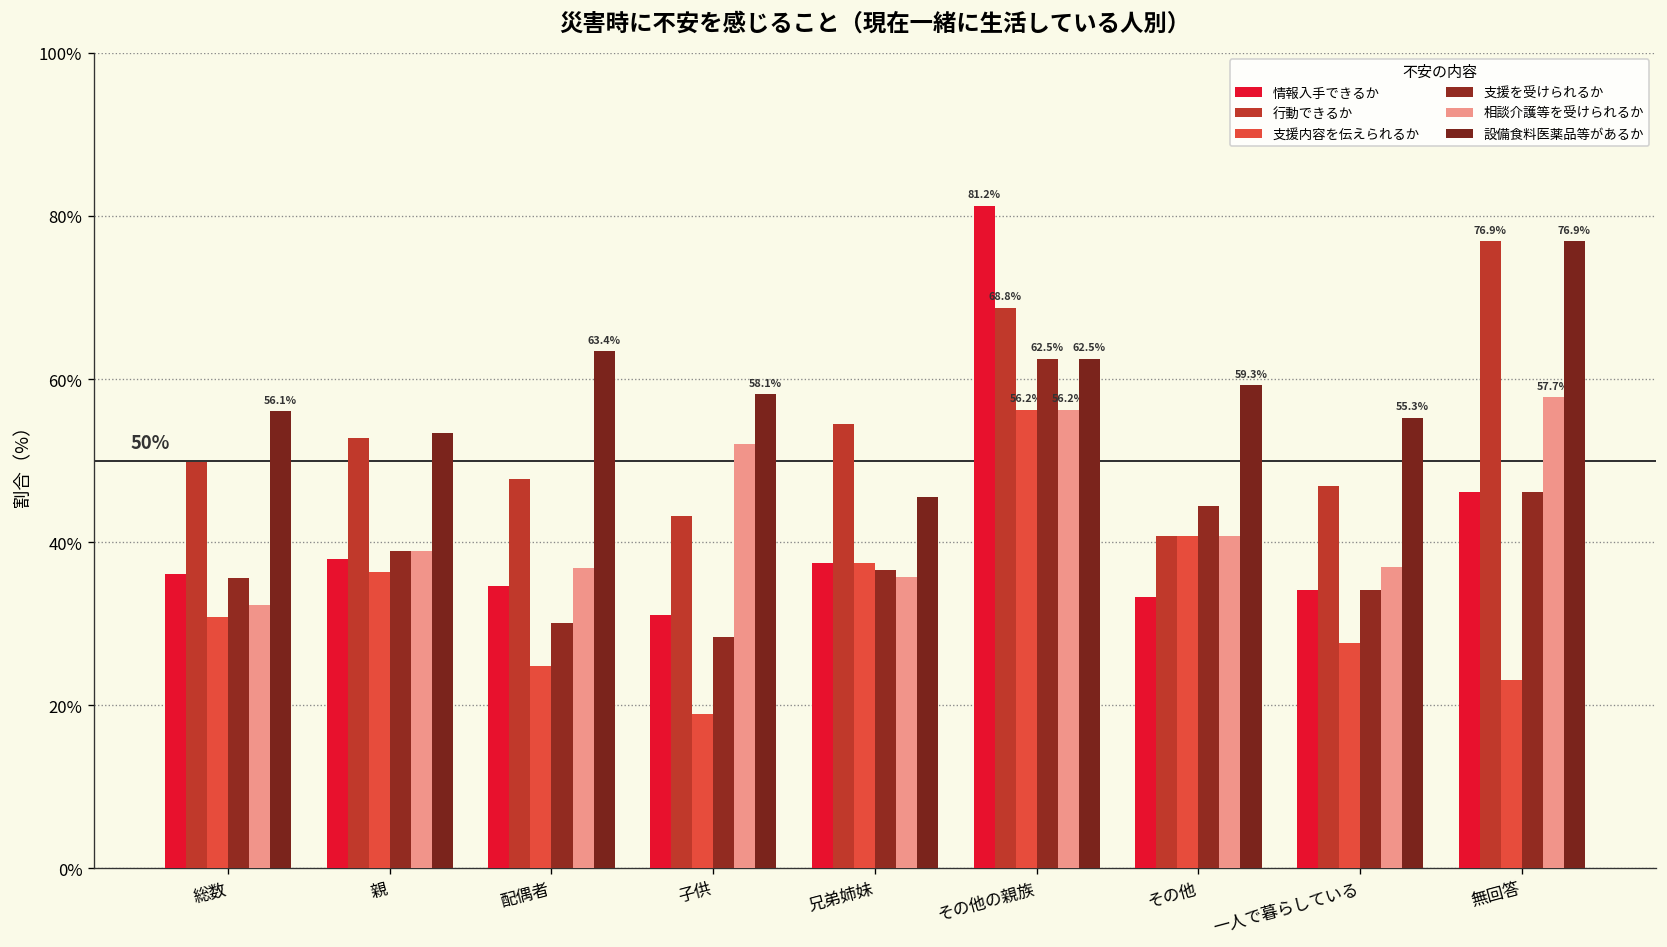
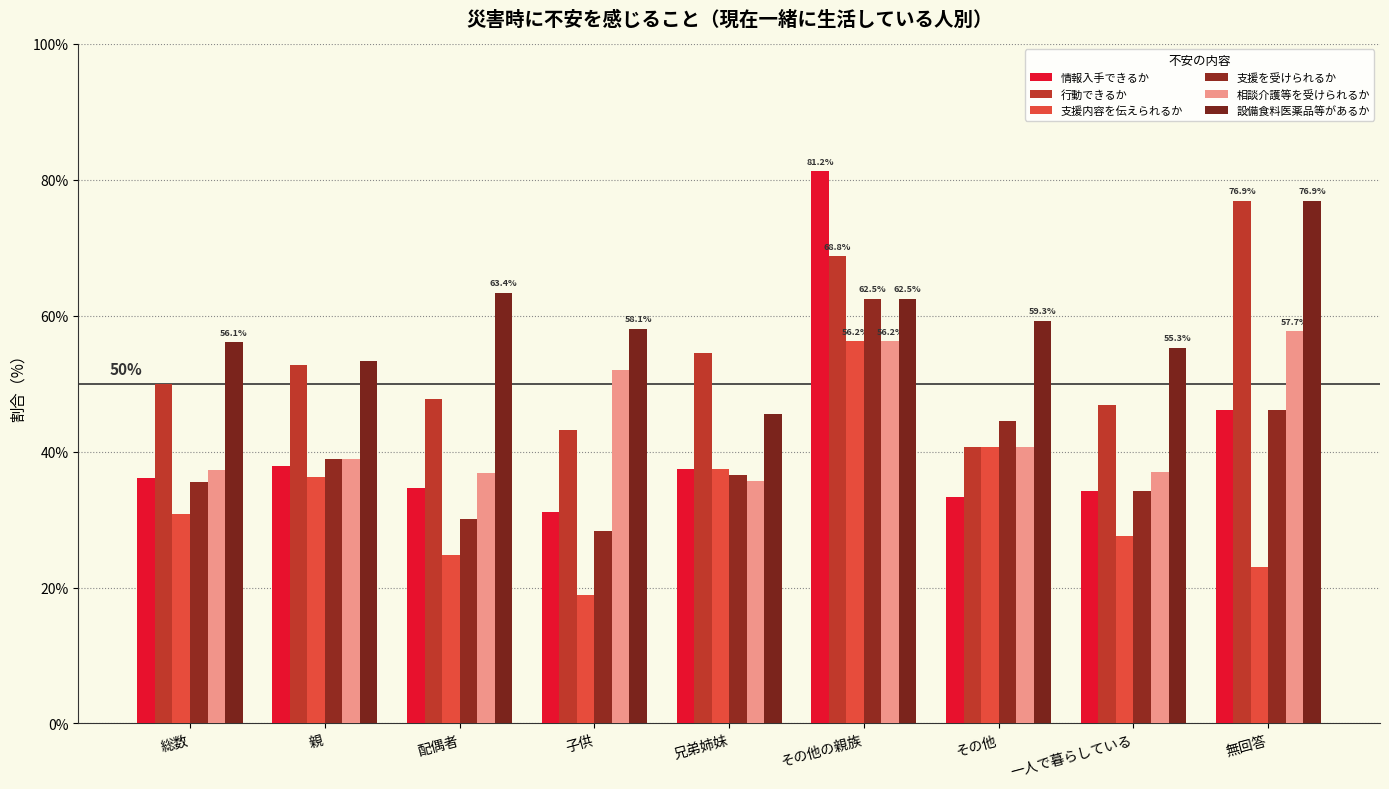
相談介護等を受けられるか, 総数: 32% -> 37%
